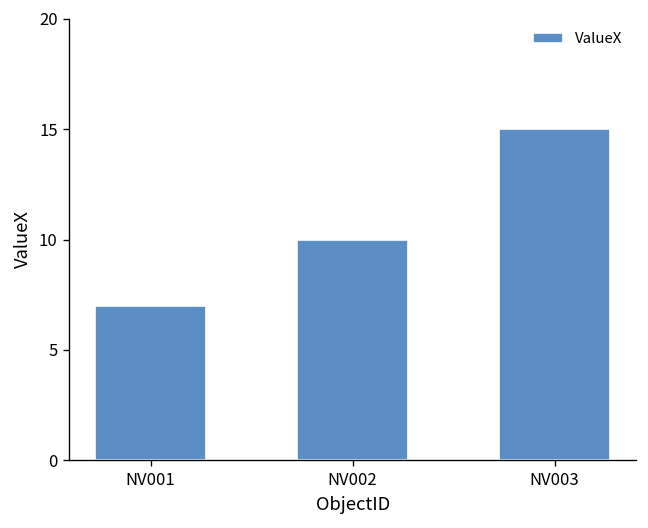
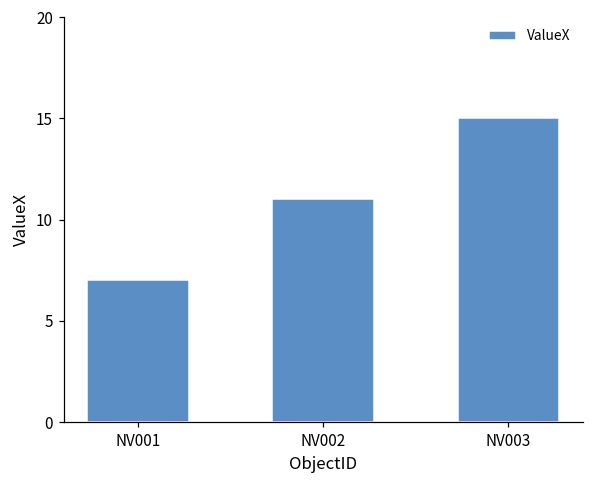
NV002: 10 -> 11
